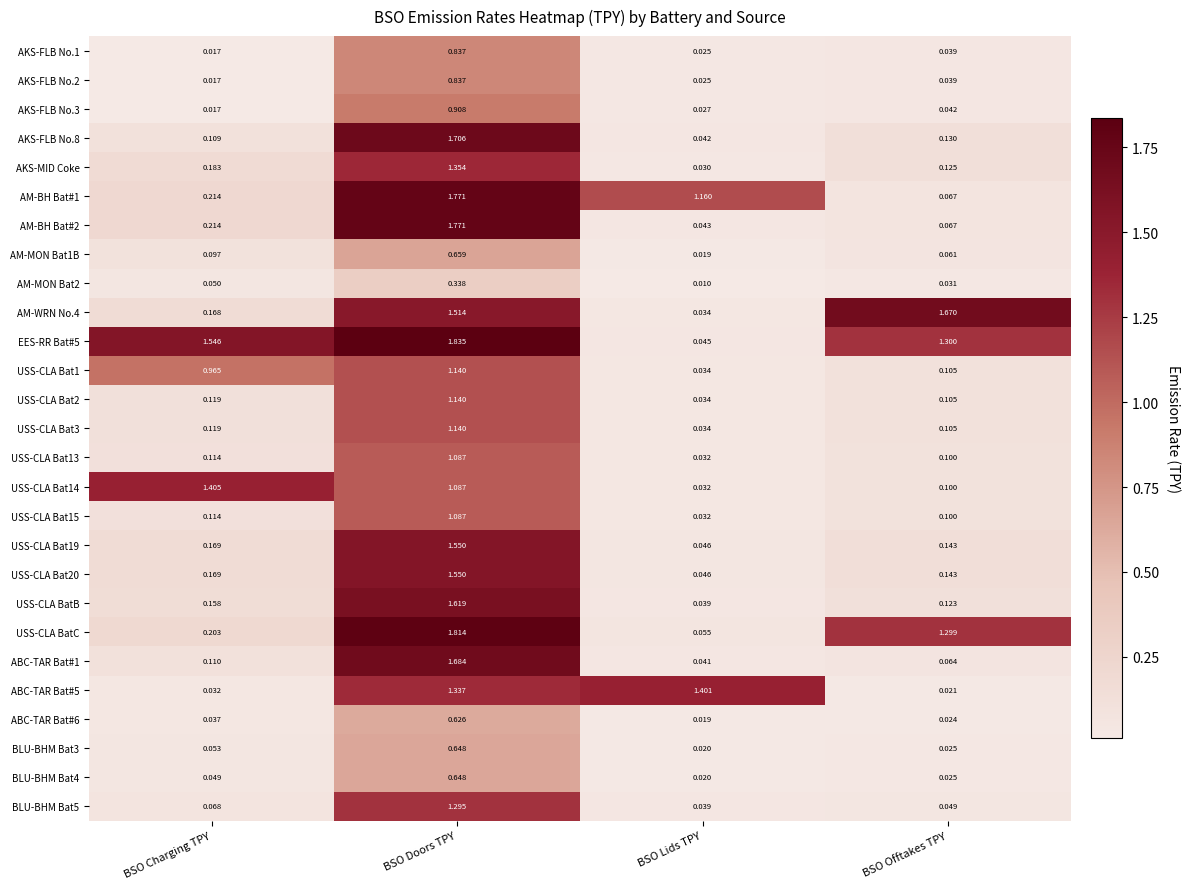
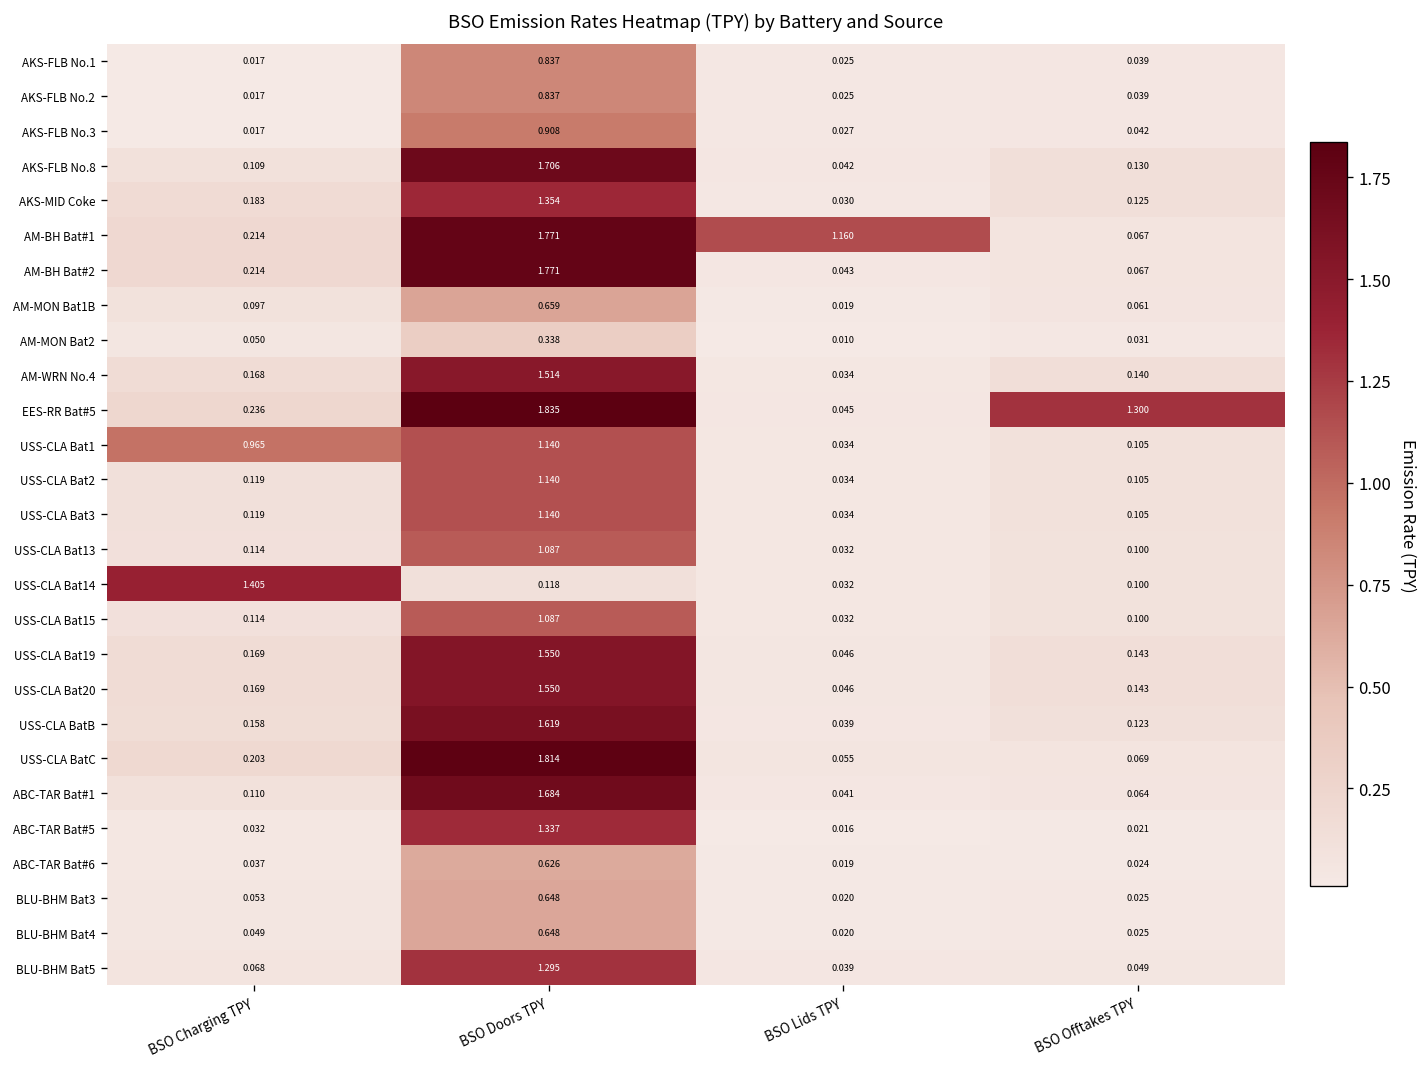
AM-WRN No.4, BSO Offtakes TPY: 1.670 -> 0.140
EES-RR Bat#5, BSO Charging TPY: 1.546 -> 0.236
USS-CLA Bat14, BSO Doors TPY: 1.087 -> 0.118
USS-CLA BatC, BSO Offtakes TPY: 1.299 -> 0.069
ABC-TAR Bat#5, BSO Lids TPY: 1.401 -> 0.016
